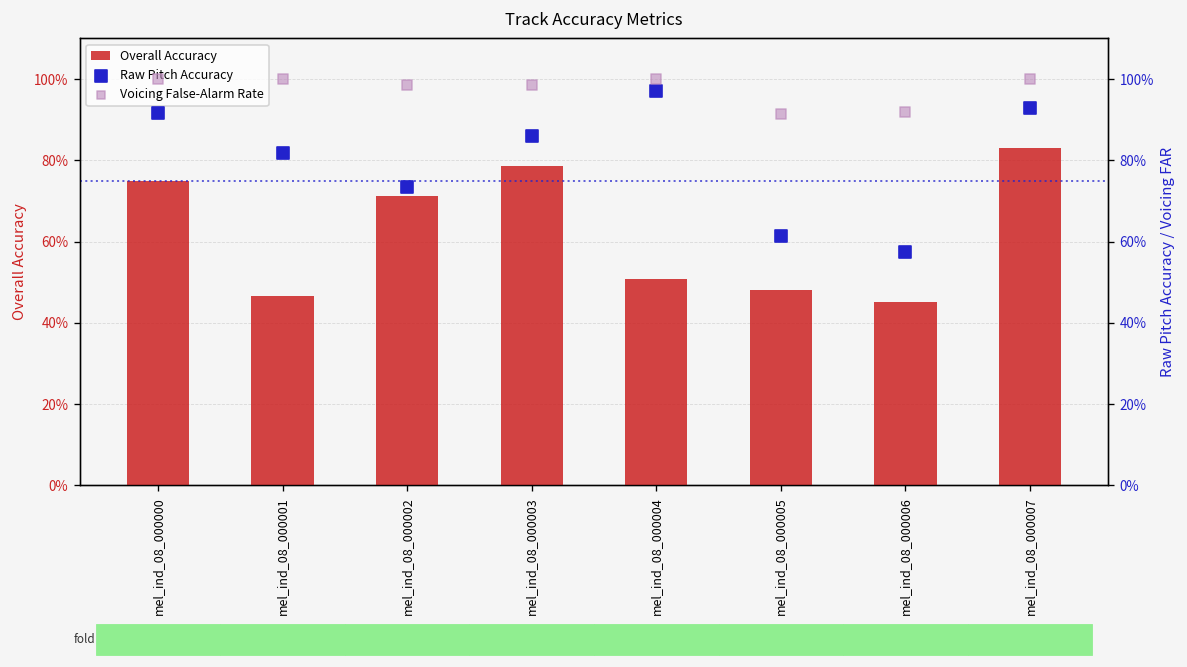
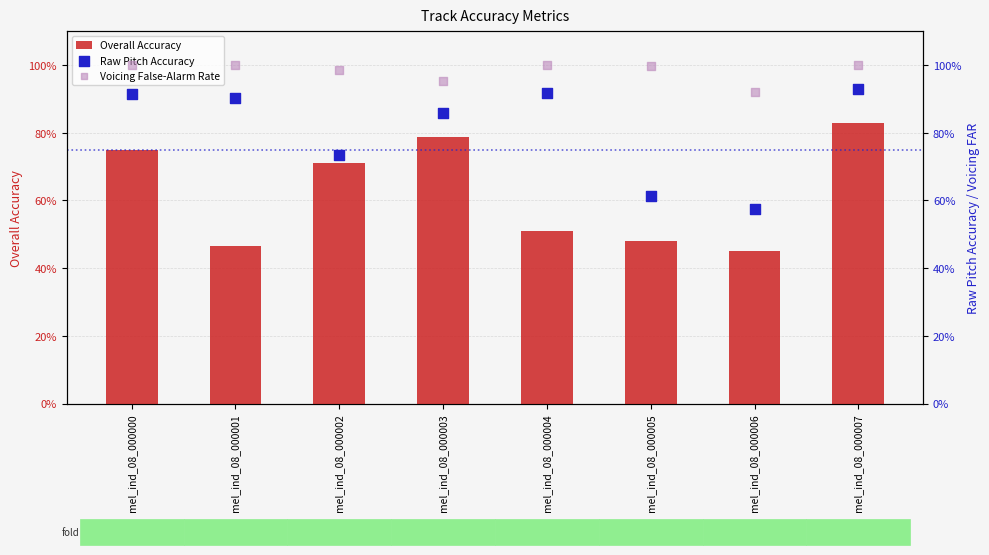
Raw Pitch Accuracy, mel_ind_08_000001: 82% -> 90%
Voicing False-Alarm Rate, mel_ind_08_000003: 99% -> 95%
Raw Pitch Accuracy, mel_ind_08_000004: 97% -> 92%
Voicing False-Alarm Rate, mel_ind_08_000005: 91% -> 100%
